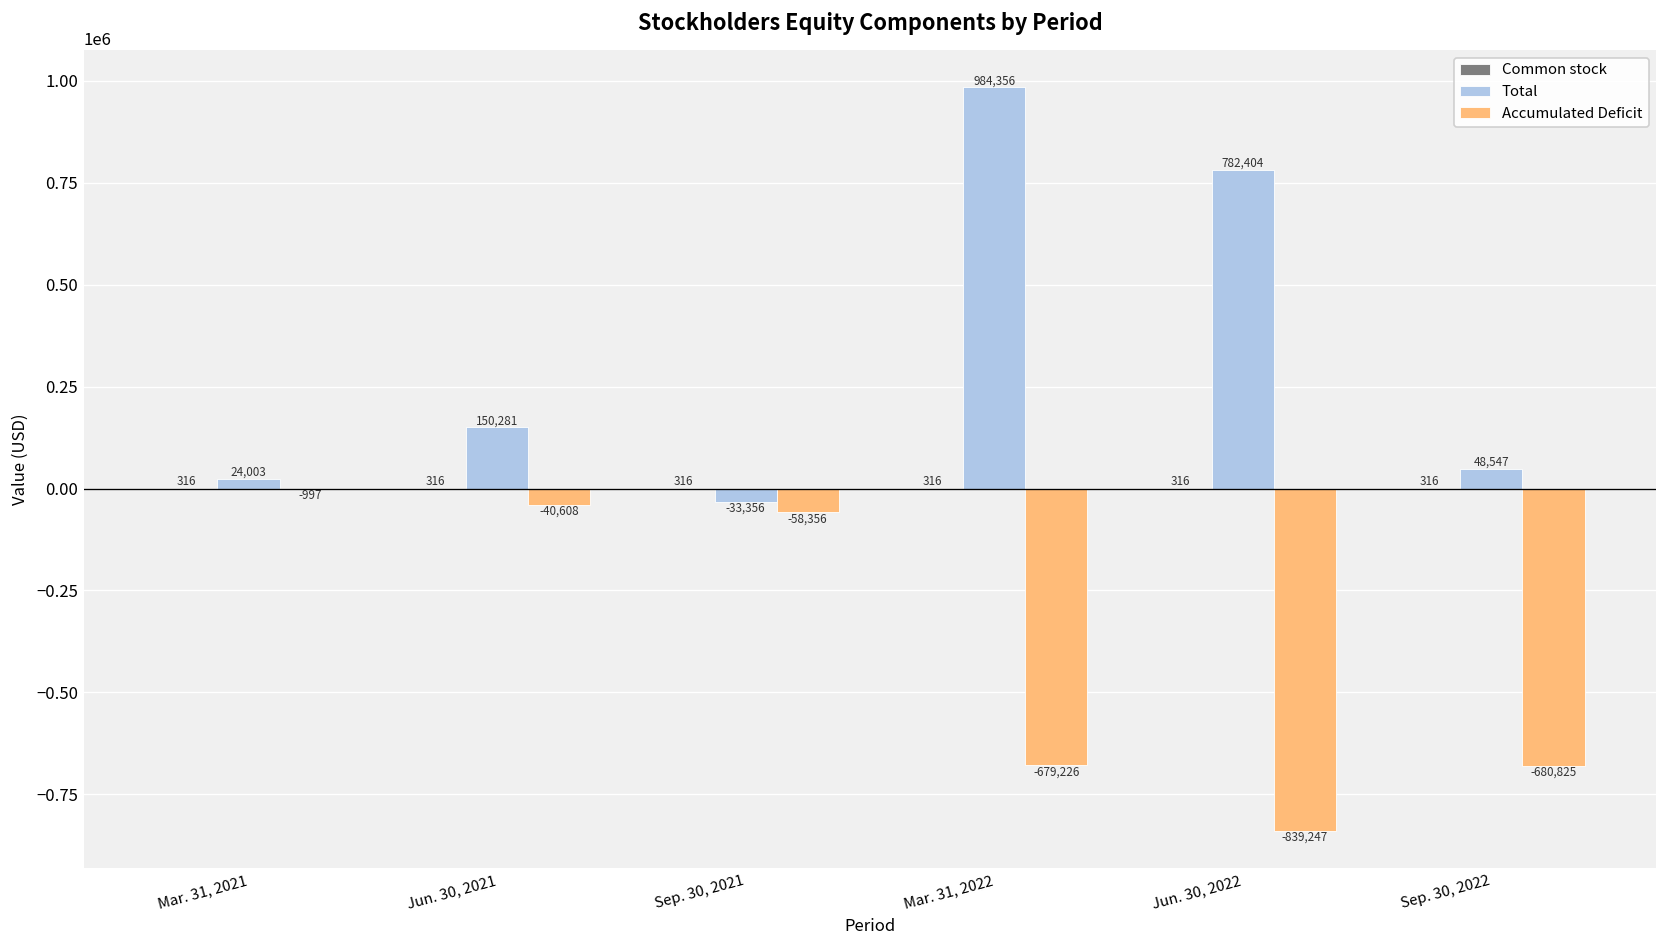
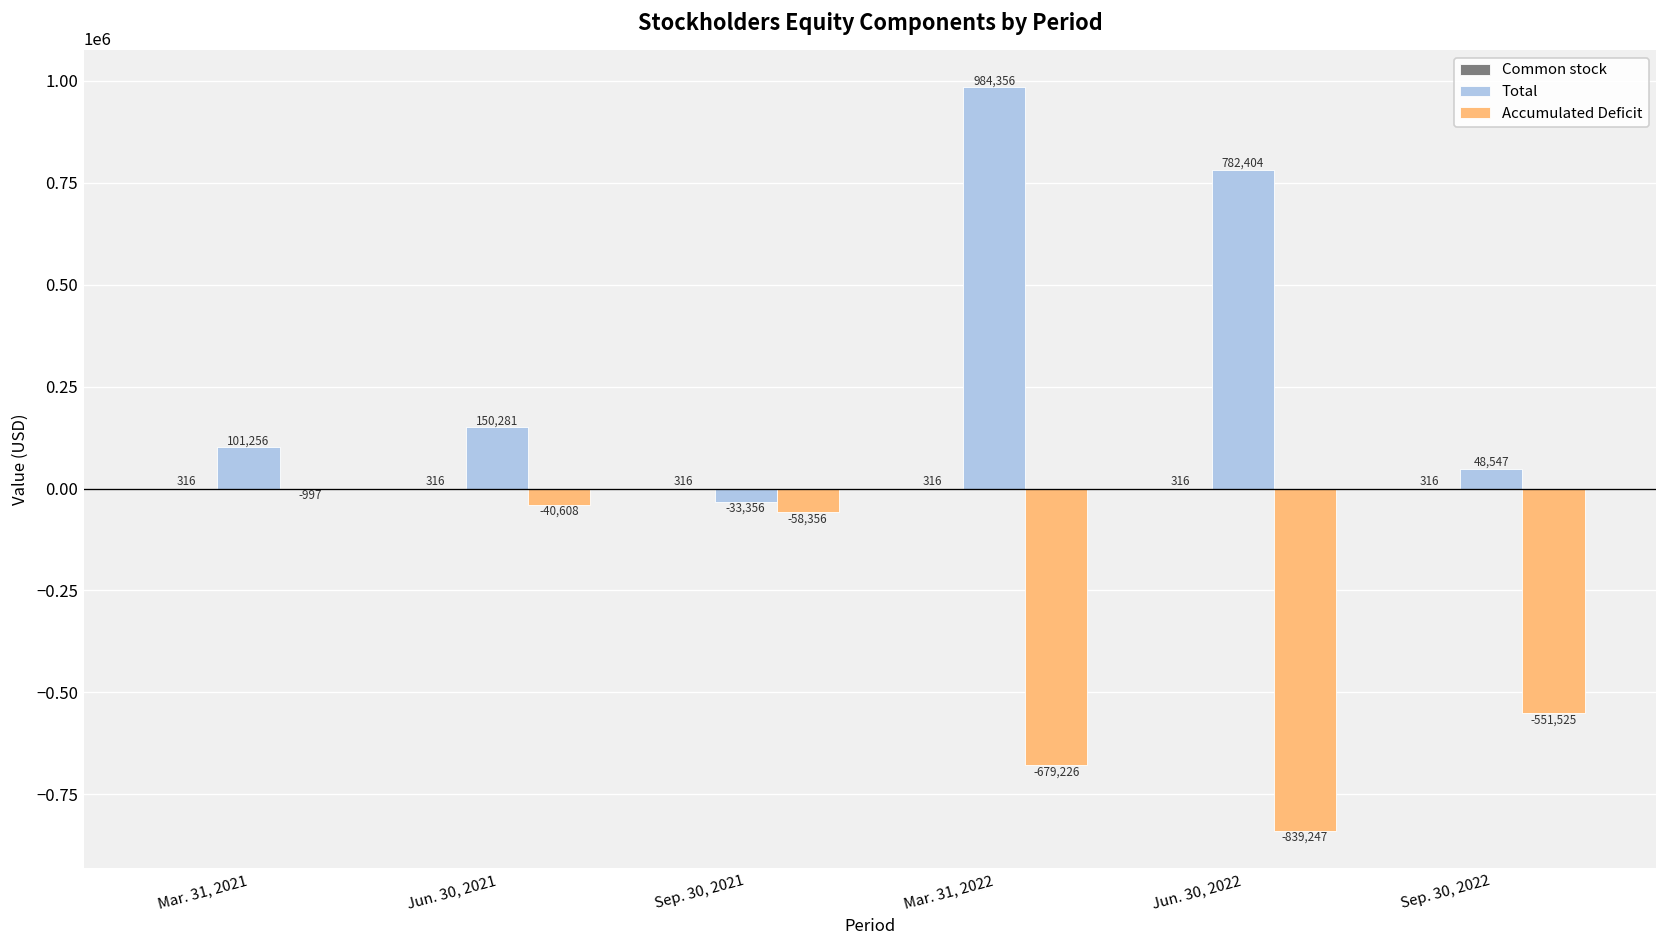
Total, Mar. 31, 2021: 24,003 -> 101,256
Accumulated Deficit, Sep. 30, 2022: -680,825 -> -551,525
